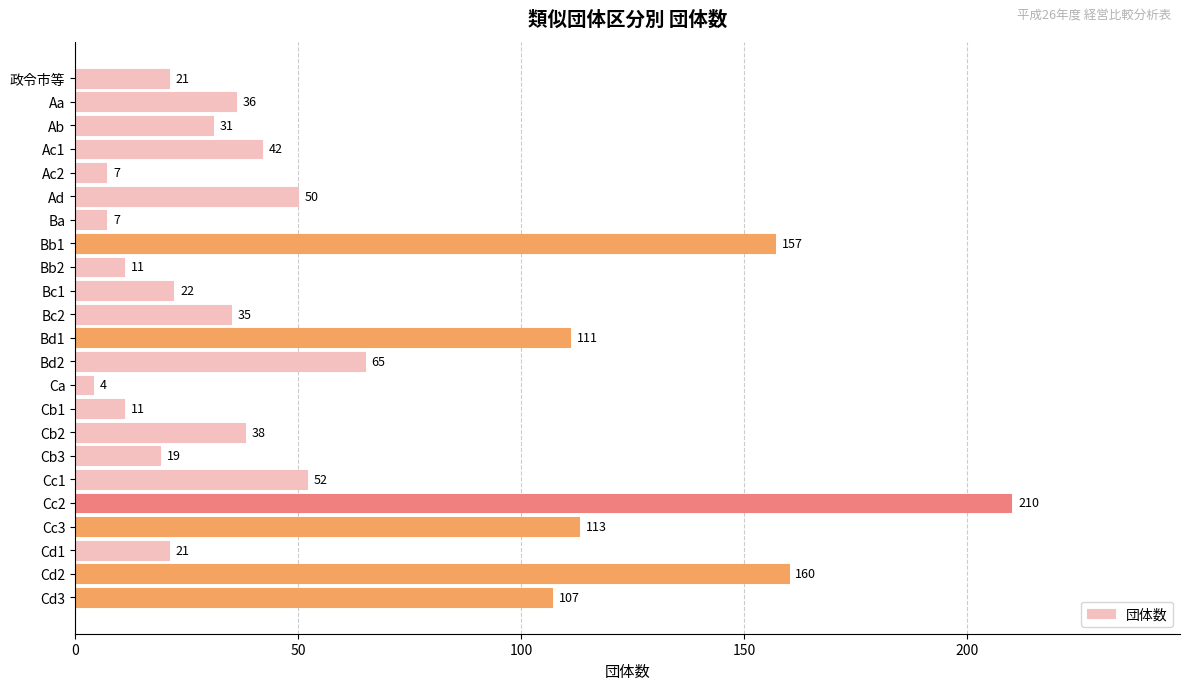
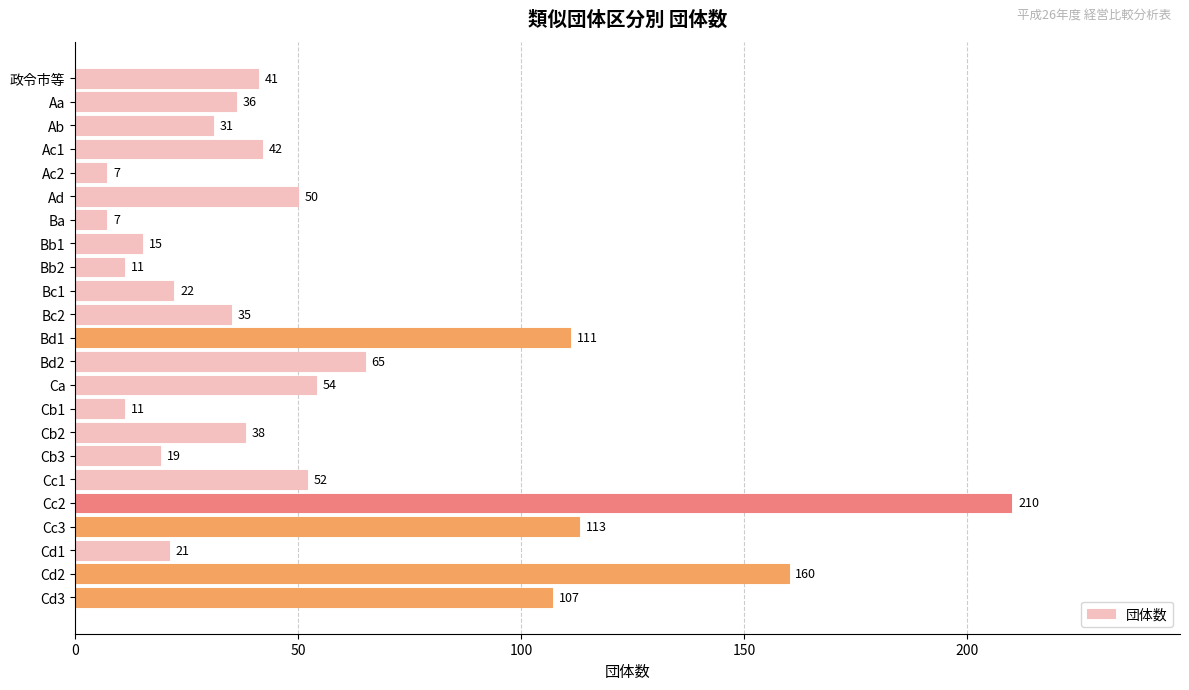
政令市等: 21 -> 41
Bb1: 157 -> 15
Ca: 4 -> 54
